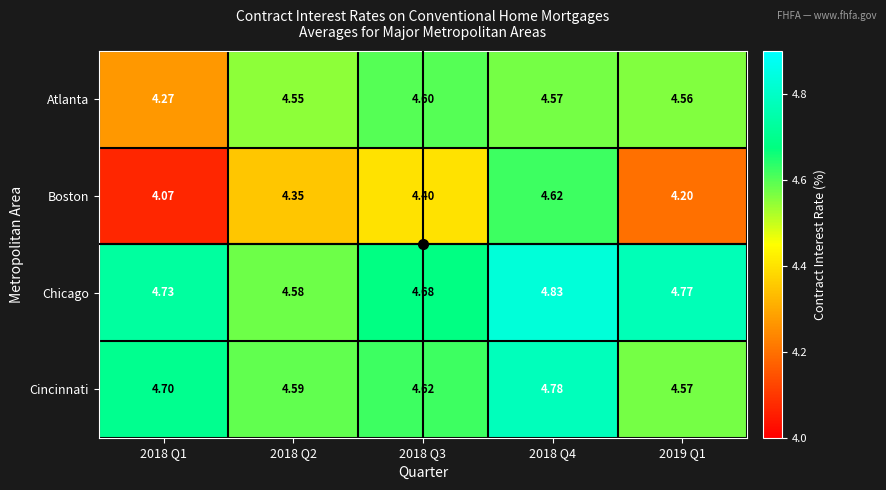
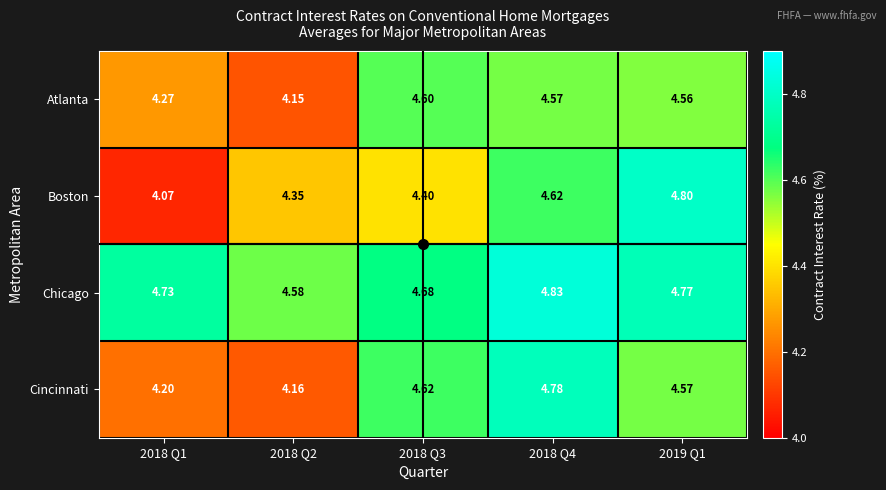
Atlanta, 2018 Q2: 4.55 -> 4.15
Boston, 2019 Q1: 4.20 -> 4.80
Cincinnati, 2018 Q1: 4.70 -> 4.20
Cincinnati, 2018 Q2: 4.59 -> 4.16
